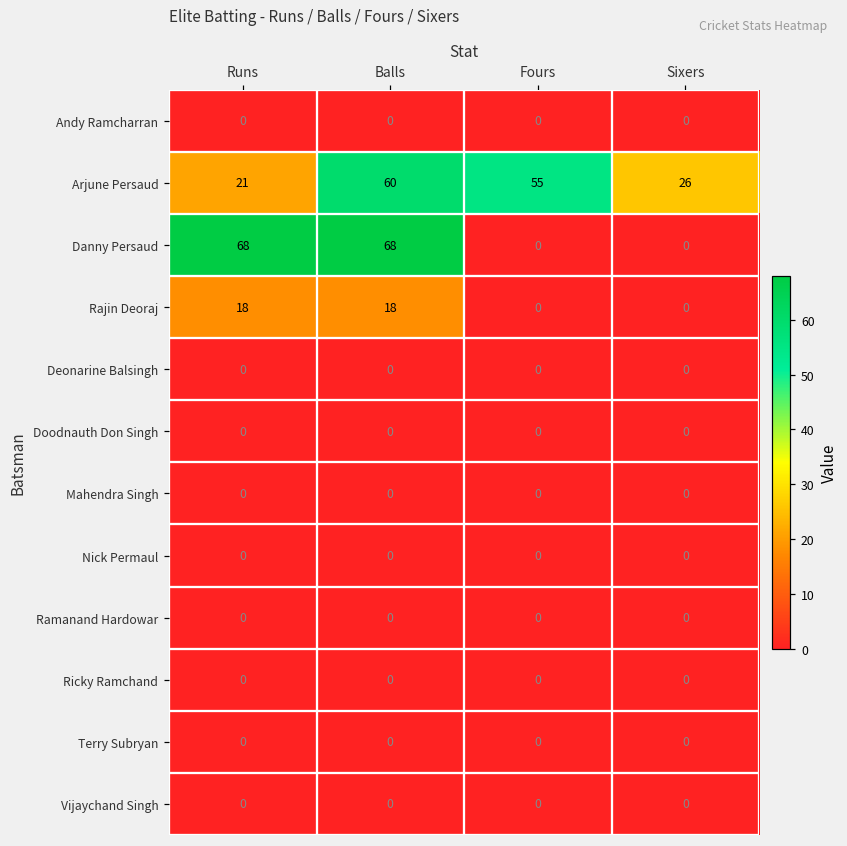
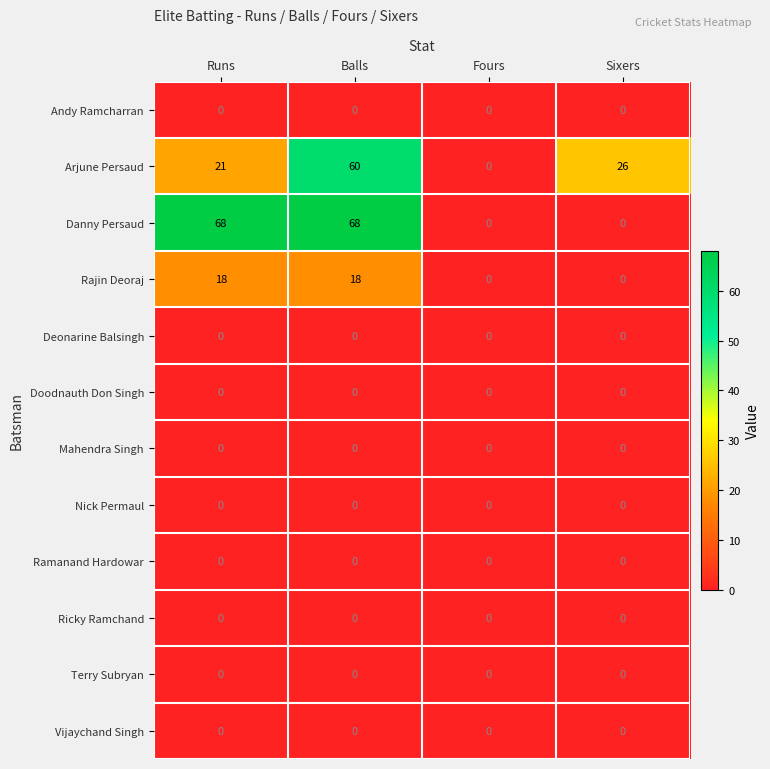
Arjune Persaud, Fours: 55 -> 0
